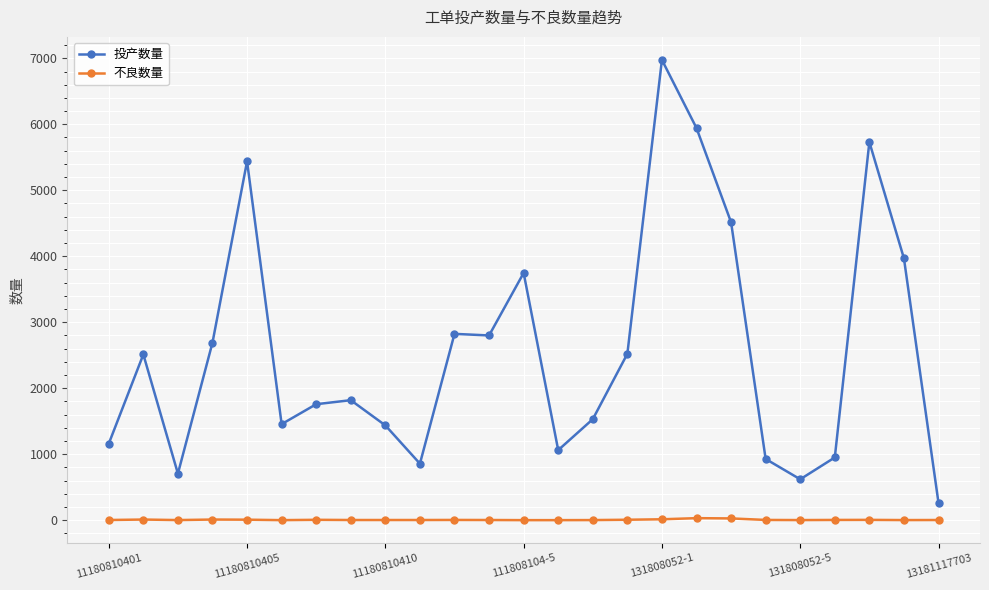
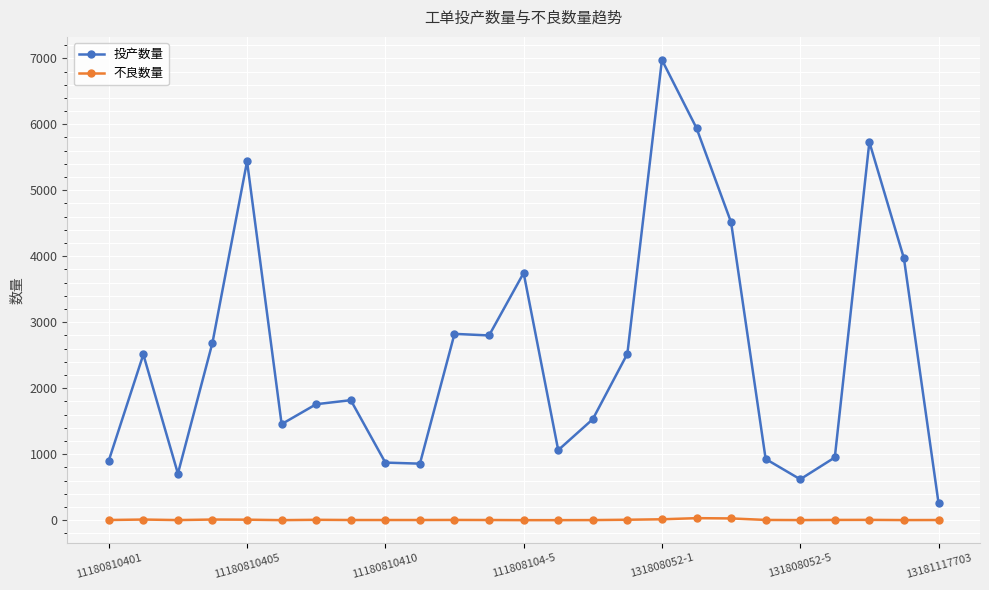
投产数量, 11180810401: 1200 -> 900
投产数量, 11180810410: 1400 -> 900
